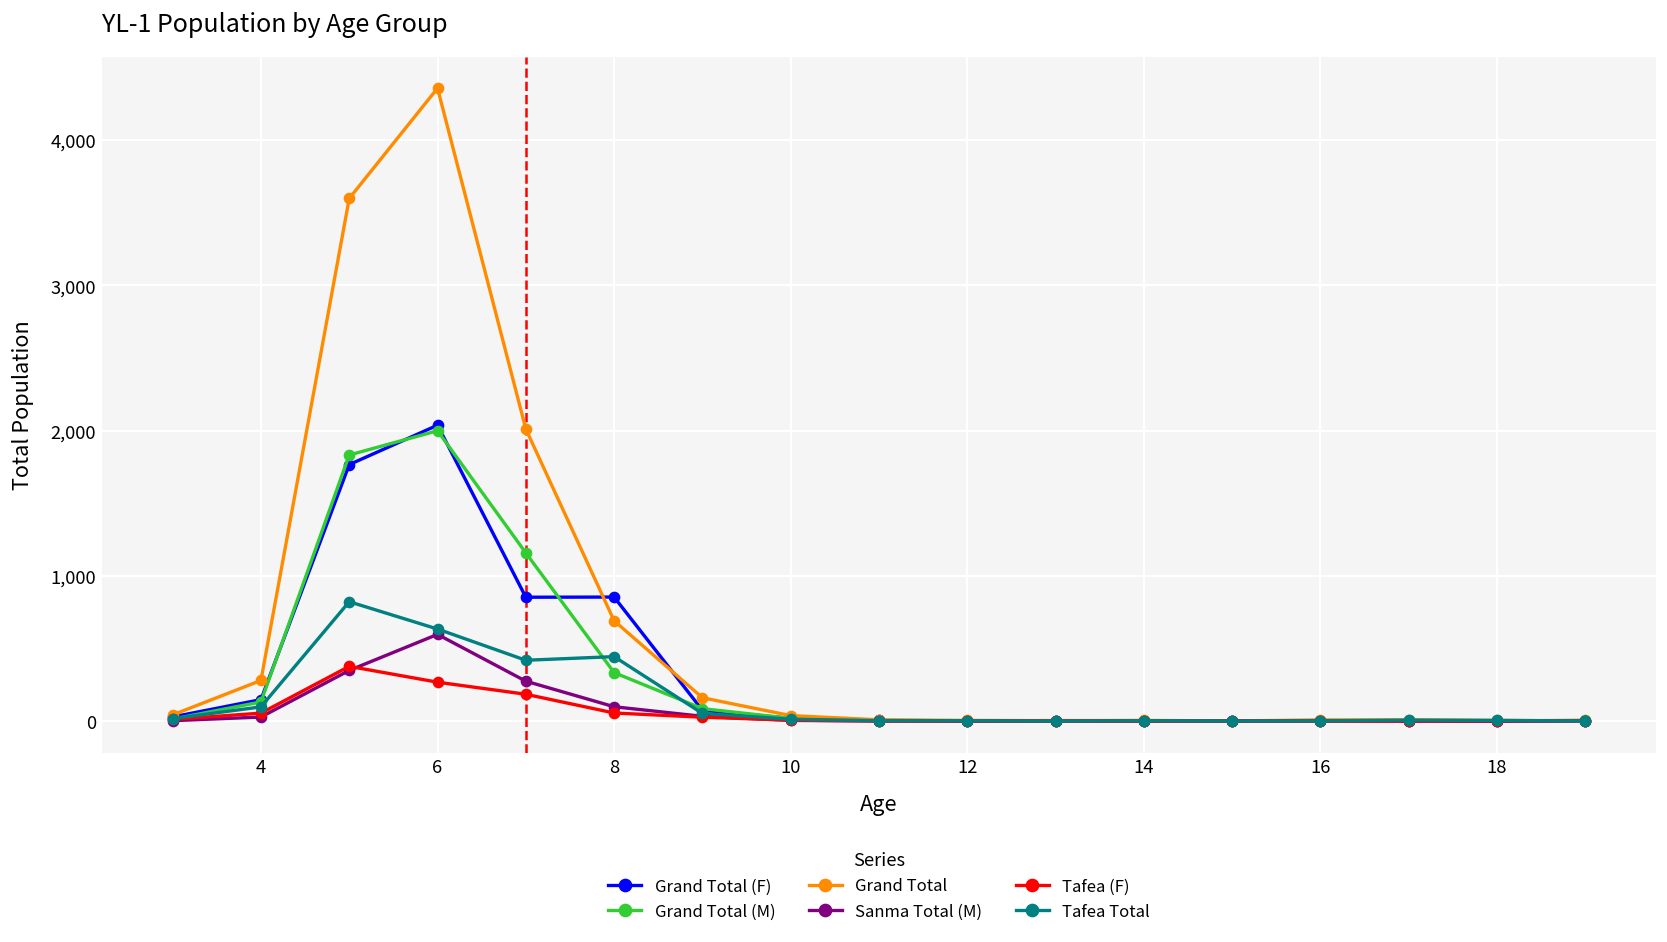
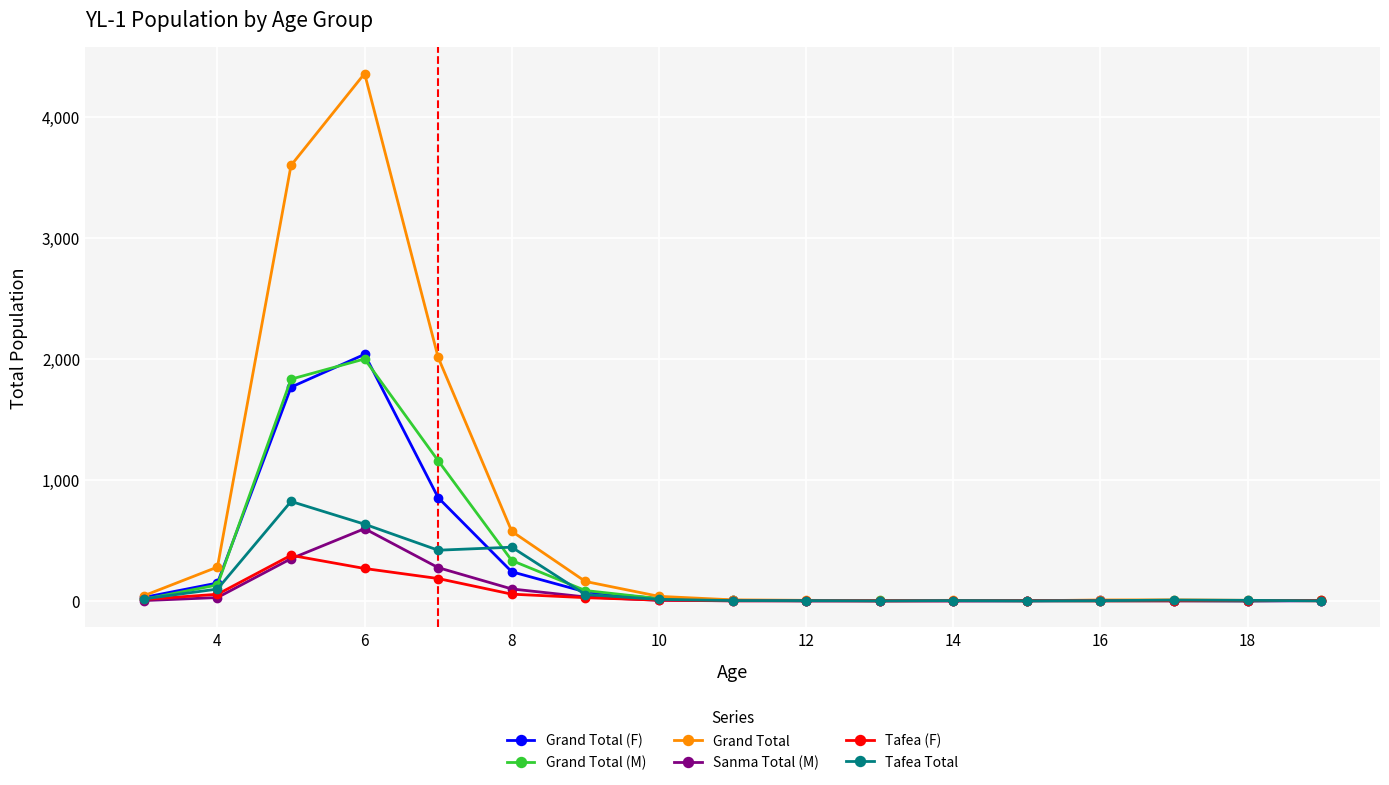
Grand Total (F), 8: 850 -> 240
Grand Total, 8: 690 -> 580
